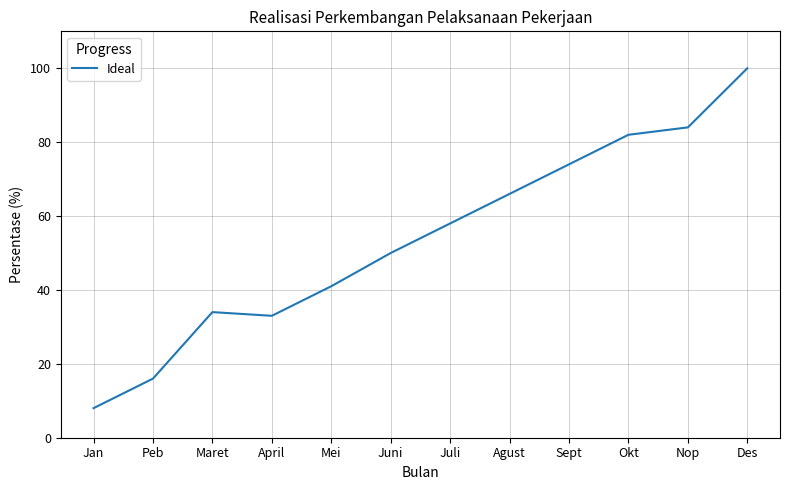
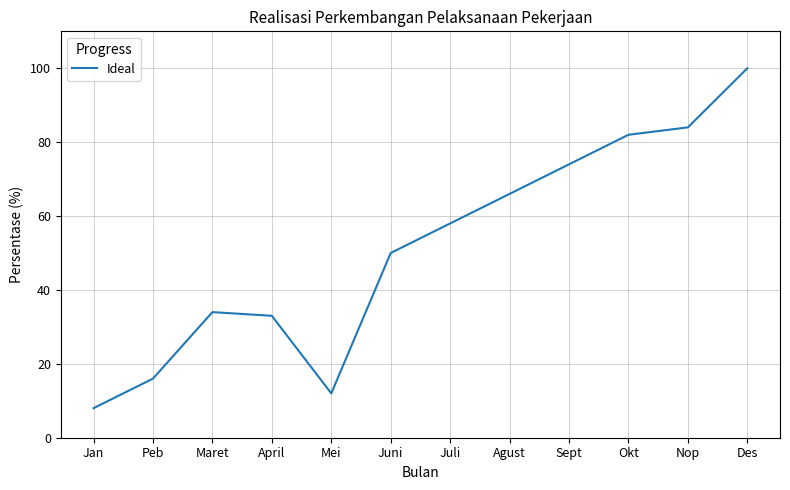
Mei: 41 -> 12
